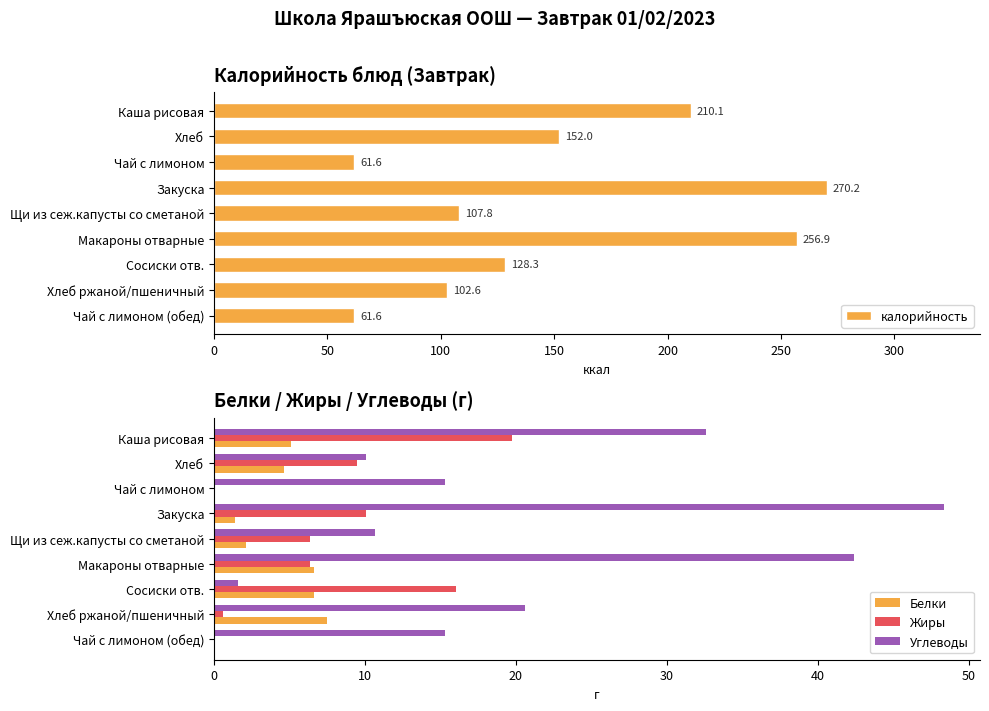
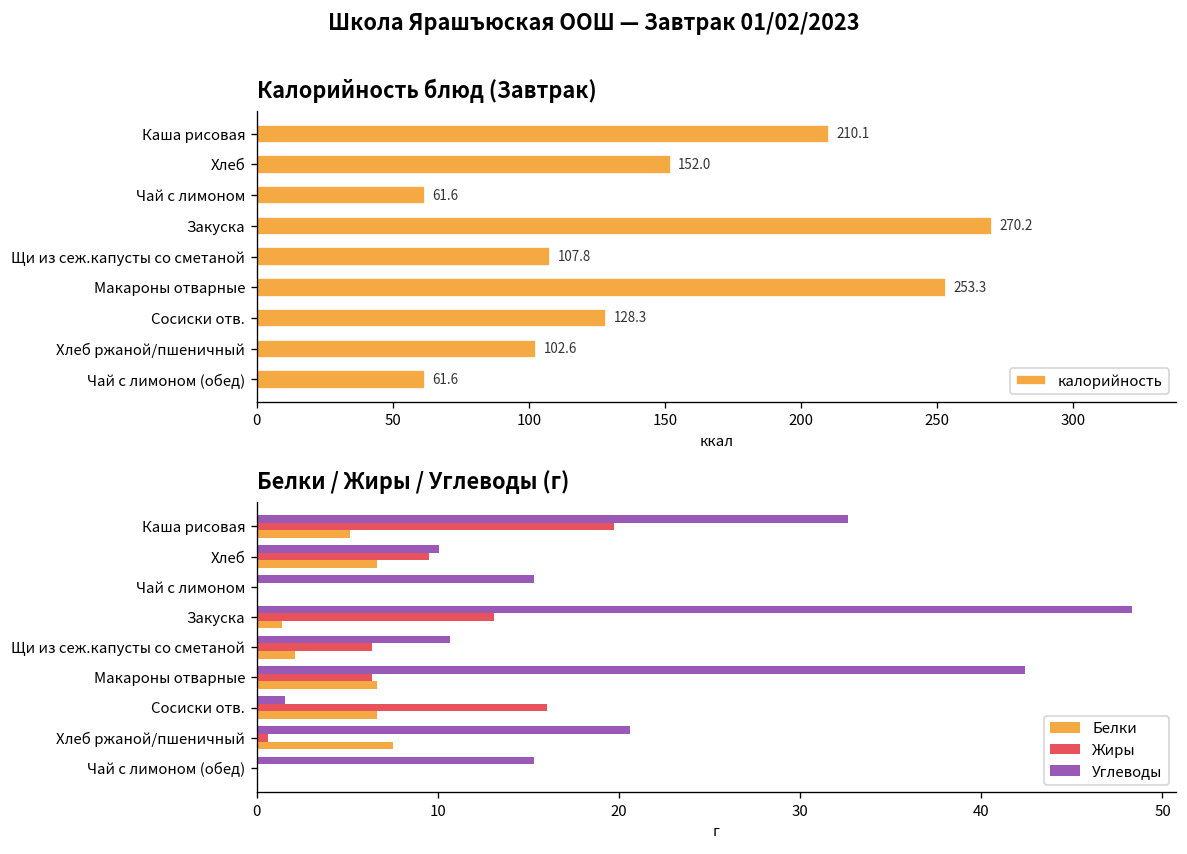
Калорийность блюд (Завтрак), Макароны отварные: 256.9 -> 253.3
Белки / Жиры / Углеводы (г), Белки, Хлеб: 4.7 -> 6.6
Белки / Жиры / Углеводы (г), Жиры, Закуска: 10.1 -> 13.1
